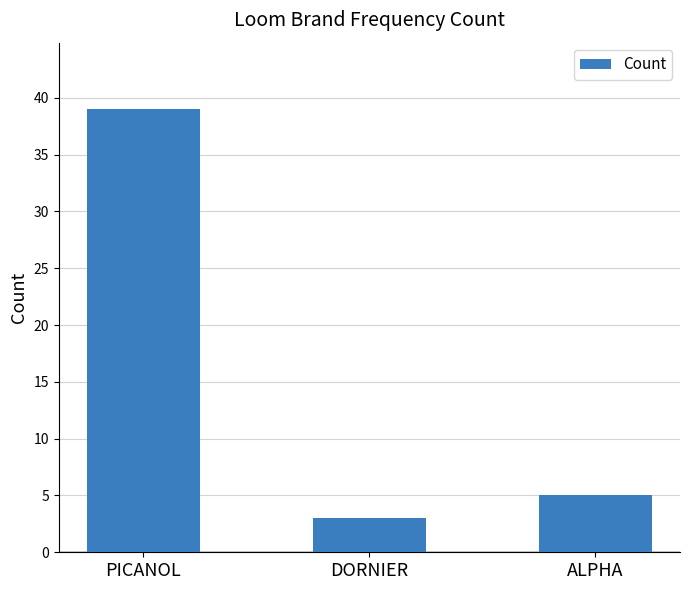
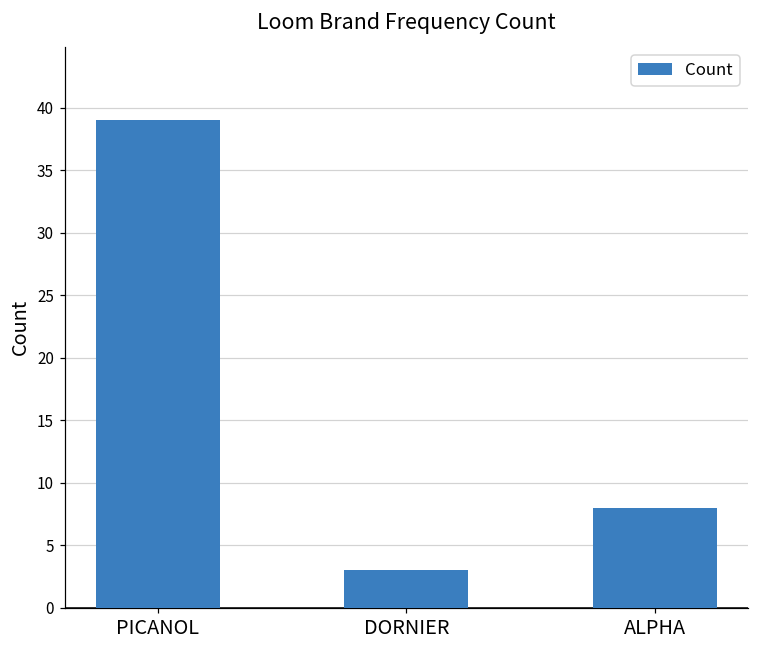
ALPHA: 5 -> 8
